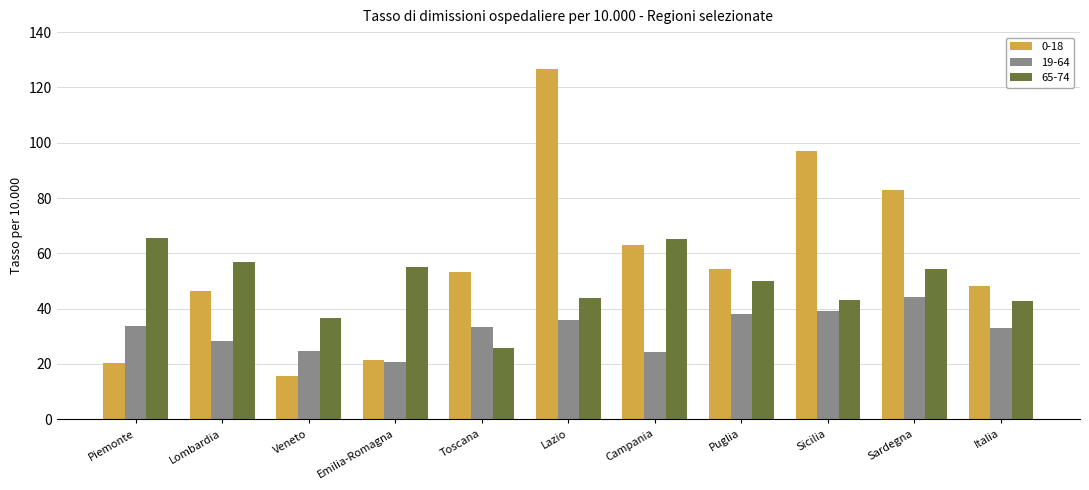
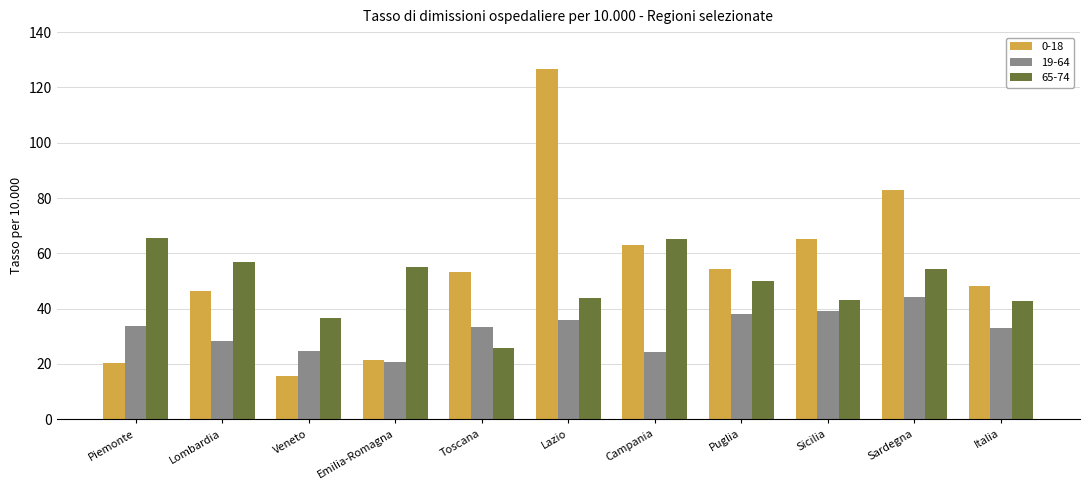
0-18, Sicilia: 97 -> 65
